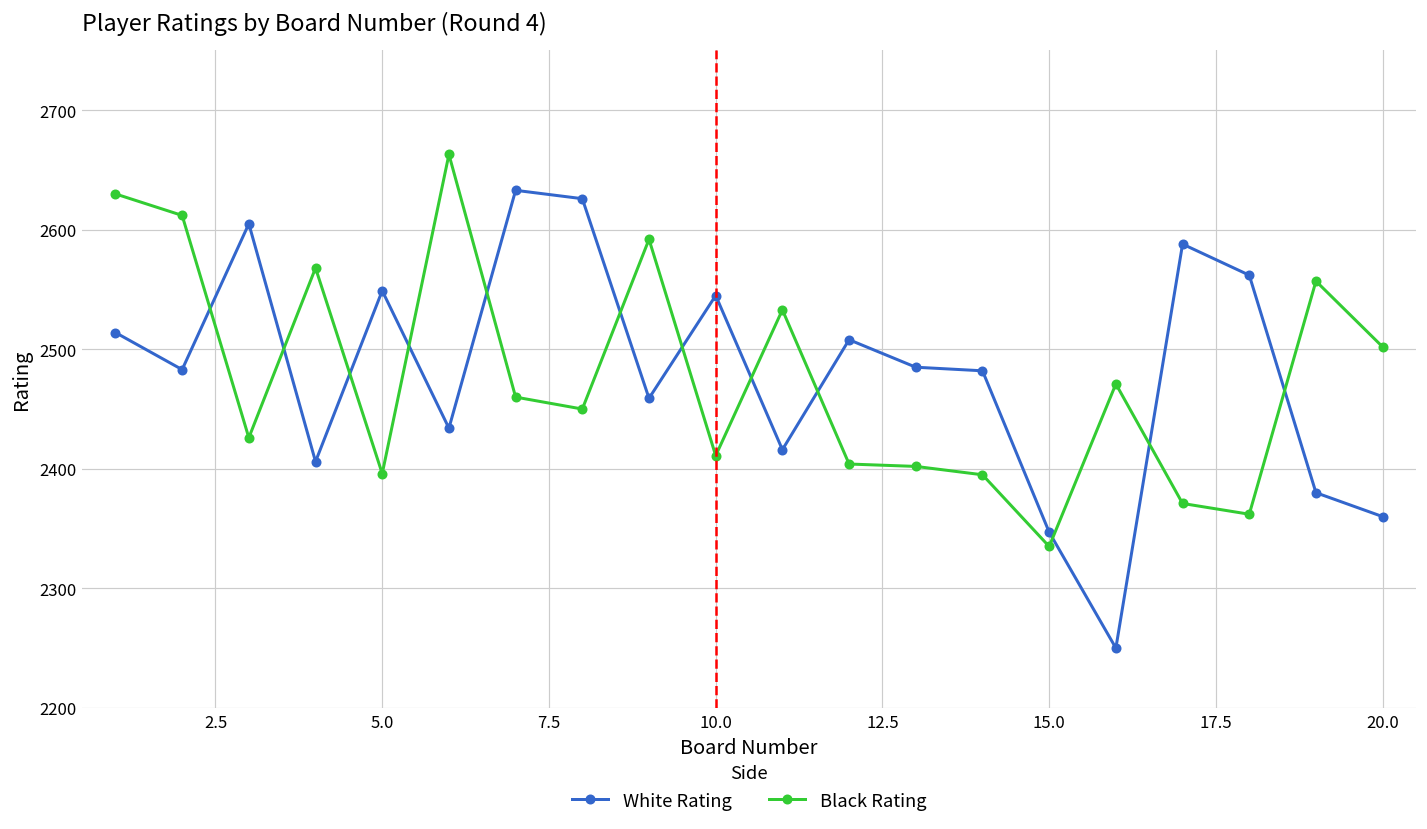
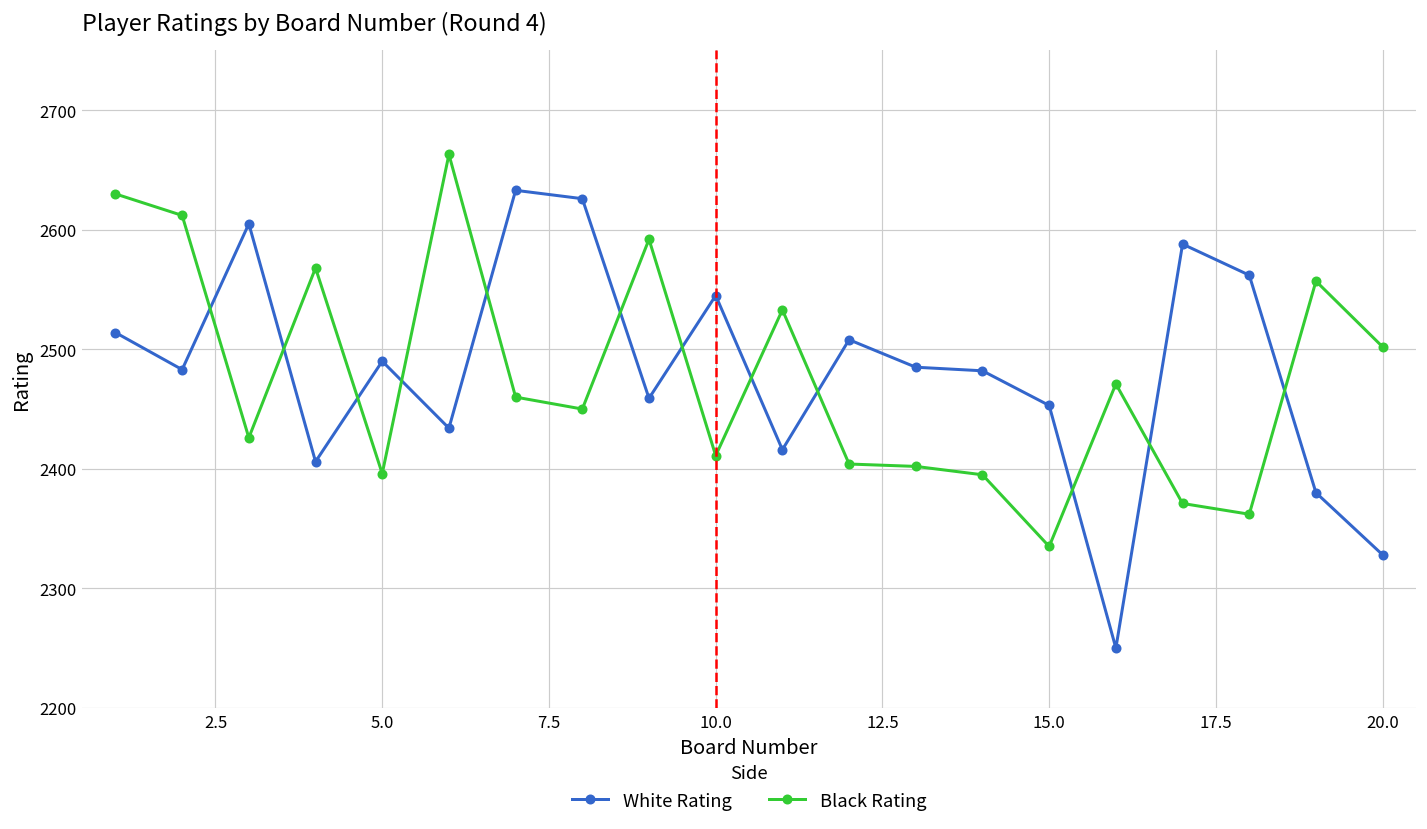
White Rating, 5.0: 2550 -> 2490
White Rating, 15.0: 2350 -> 2450
White Rating, 20.0: 2360 -> 2330
